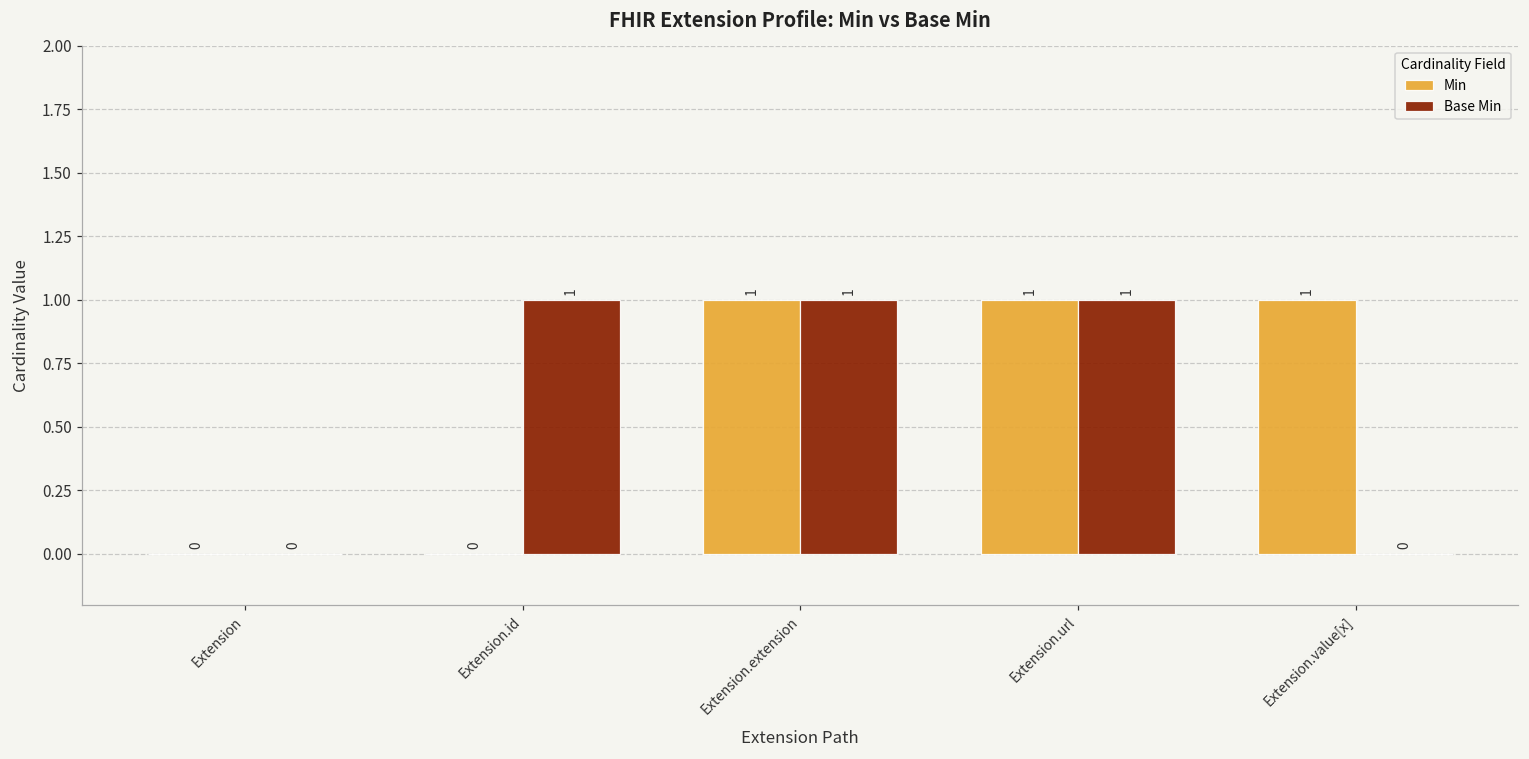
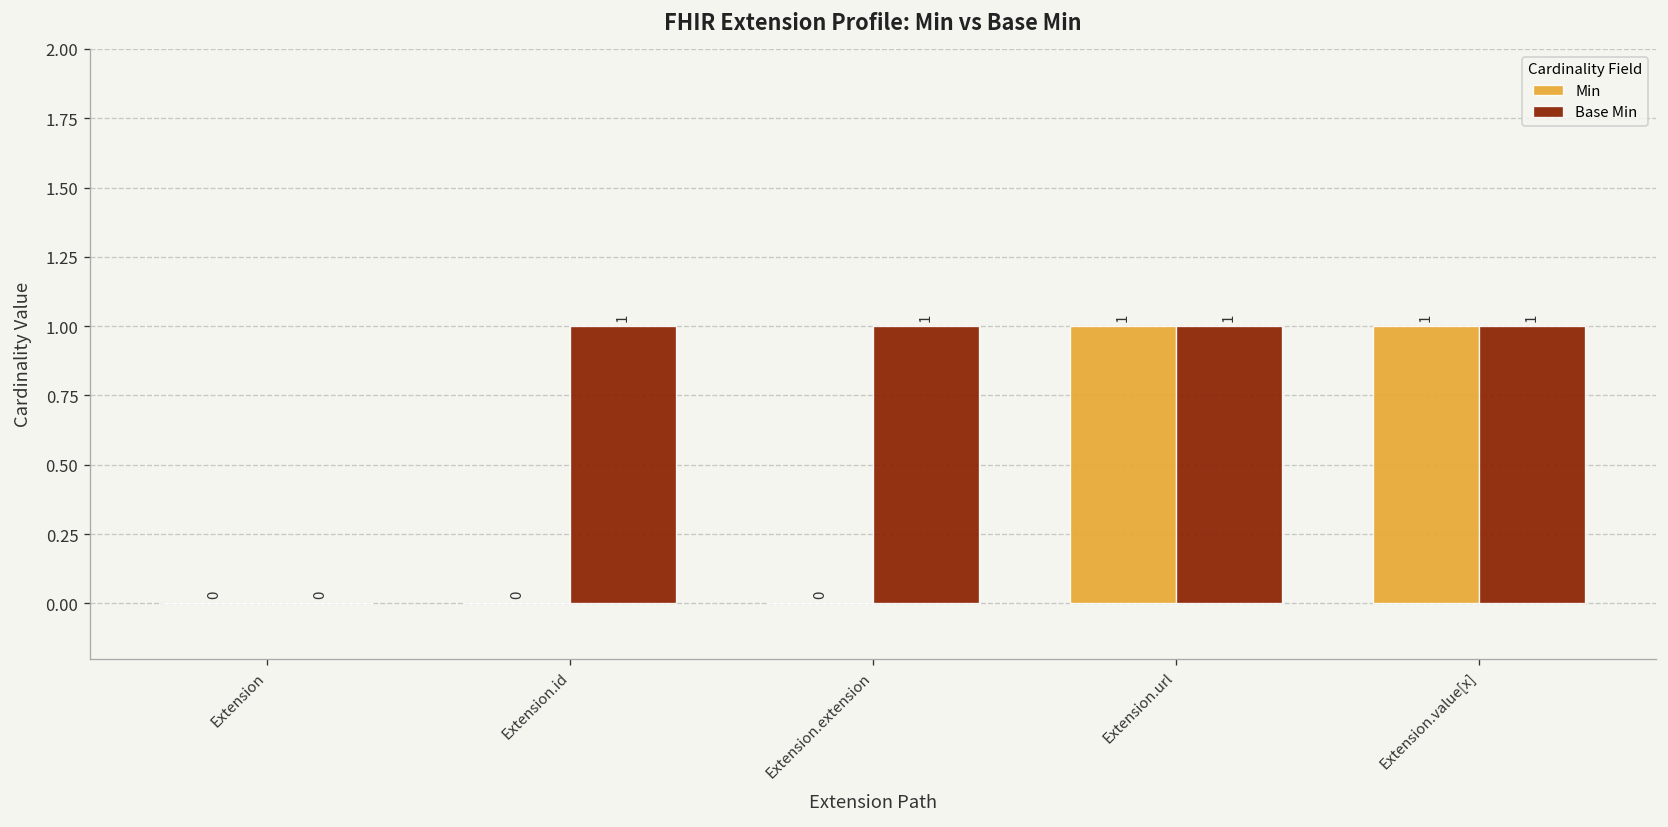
Min, Extension.extension: 1 -> 0
Base Min, Extension.value[x]: 0 -> 1
